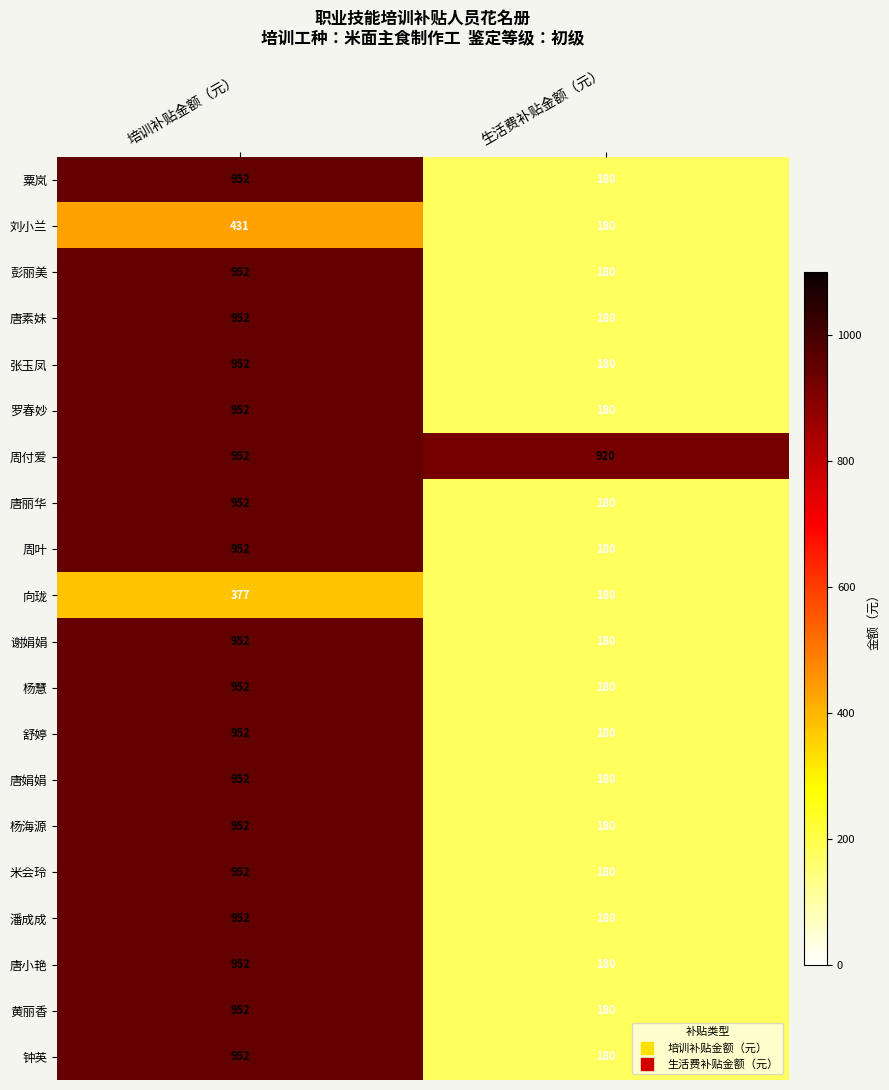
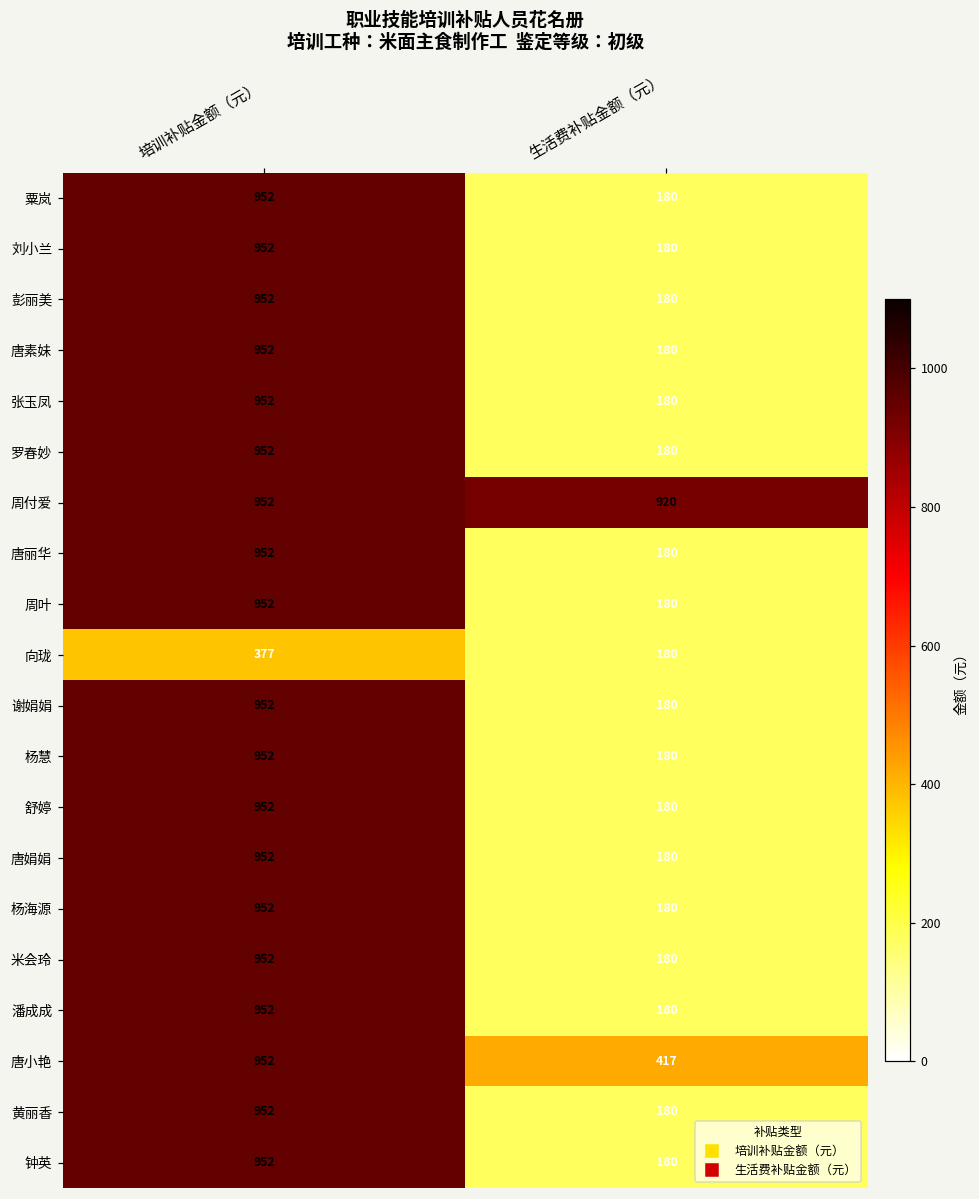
刘小兰, 培训补贴金额（元）: 431 -> 952
唐小艳, 生活费补贴金额（元）: 180 -> 417
